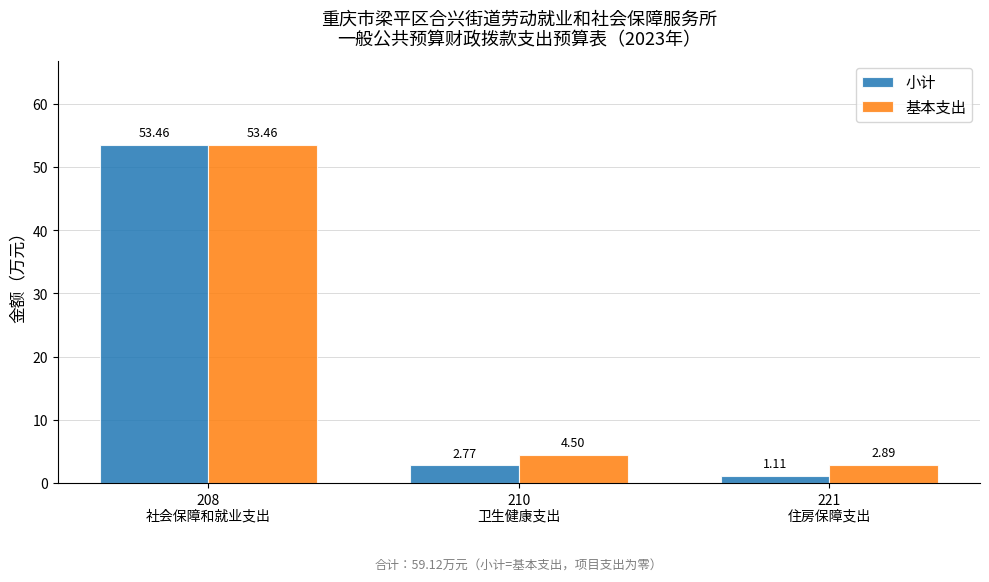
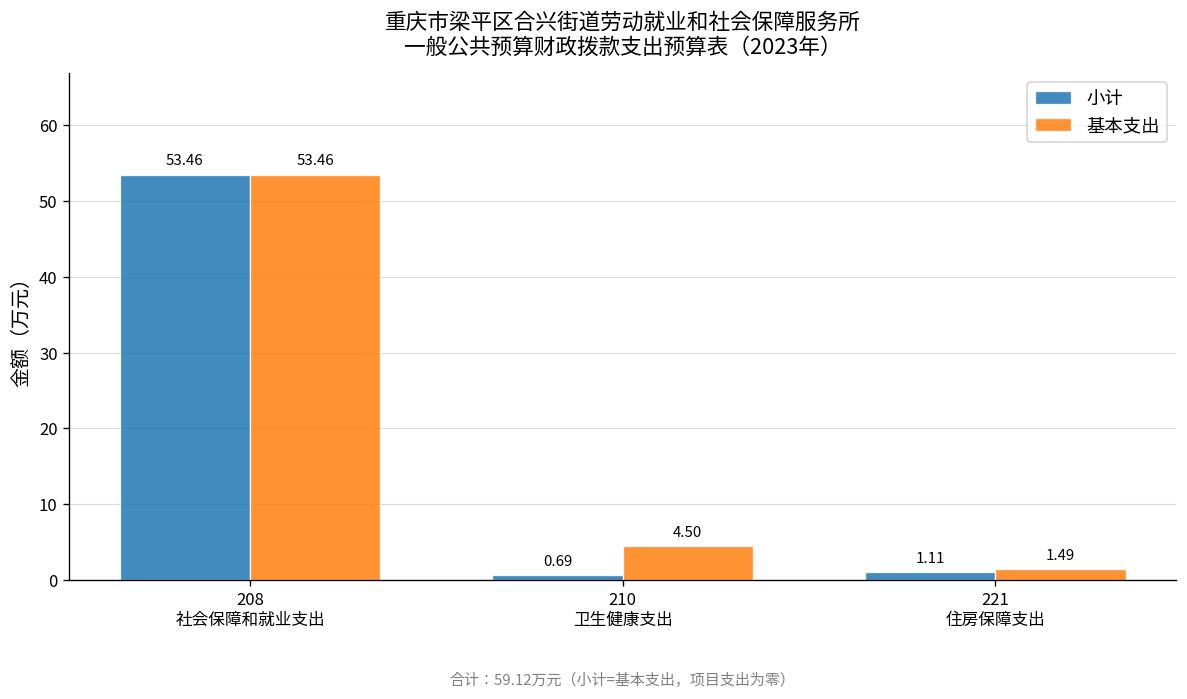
小计, 210 卫生健康支出: 2.77 -> 0.69
基本支出, 221 住房保障支出: 2.89 -> 1.49
